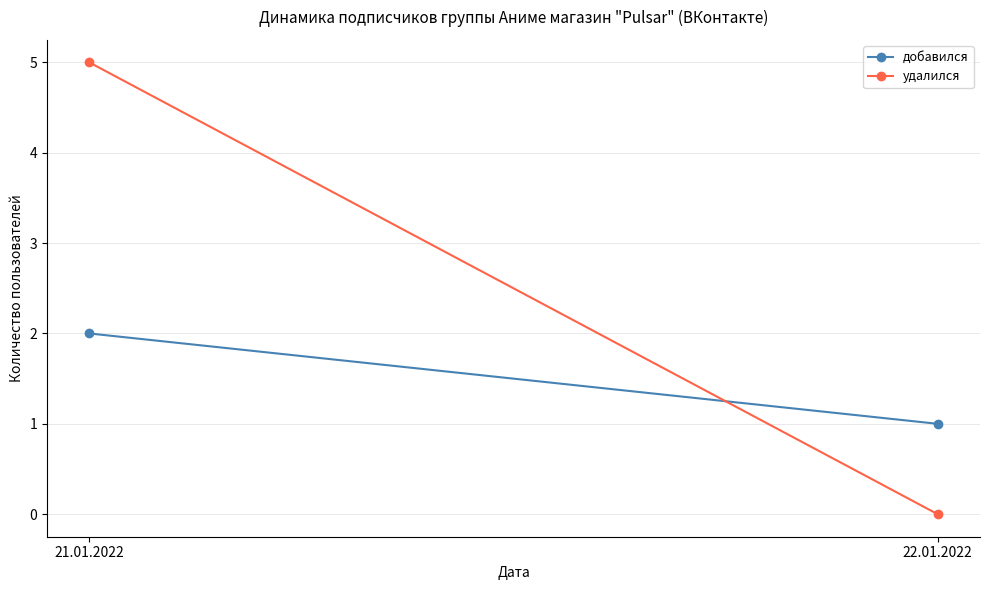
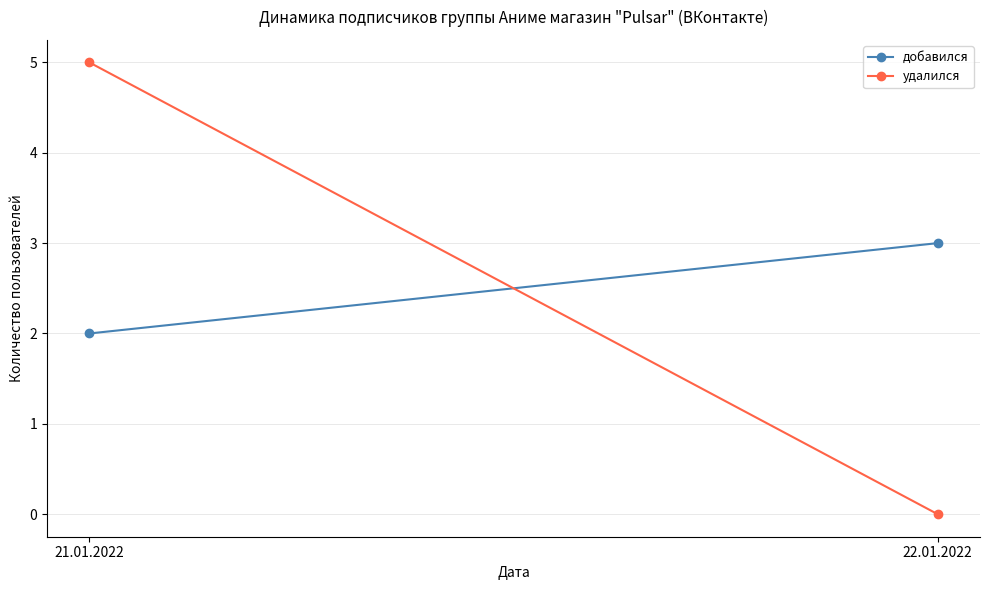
добавился, 22.01.2022: 1 -> 3
